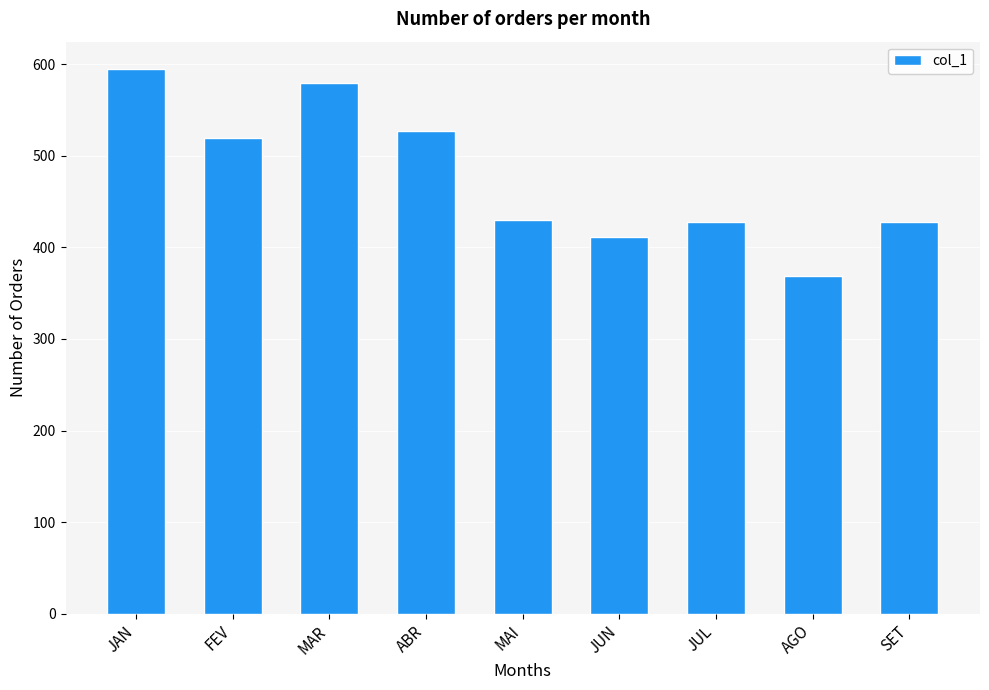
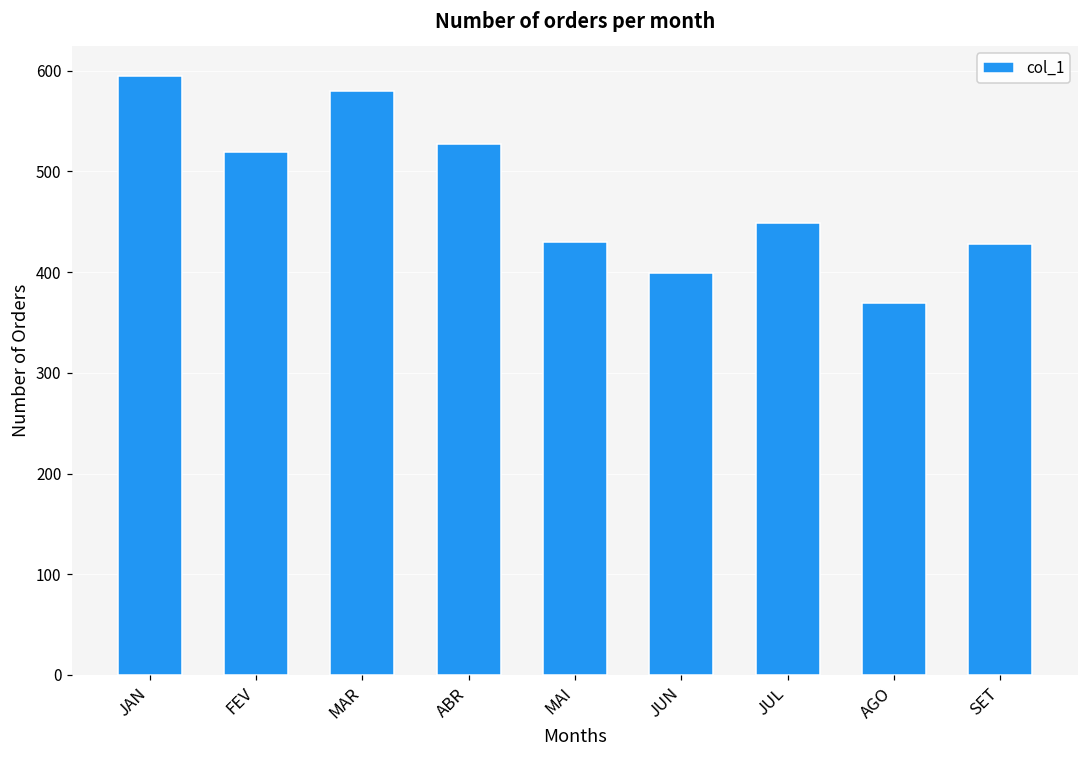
JUN: 410 -> 400
JUL: 430 -> 450
